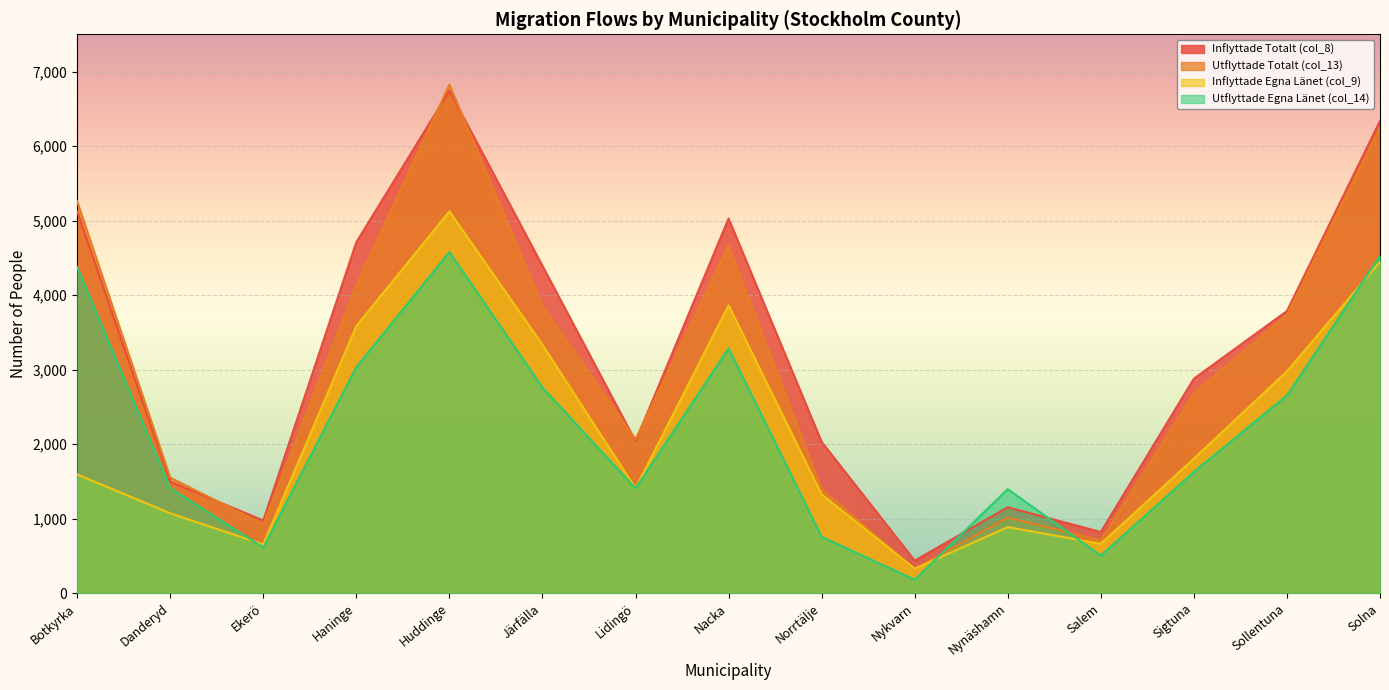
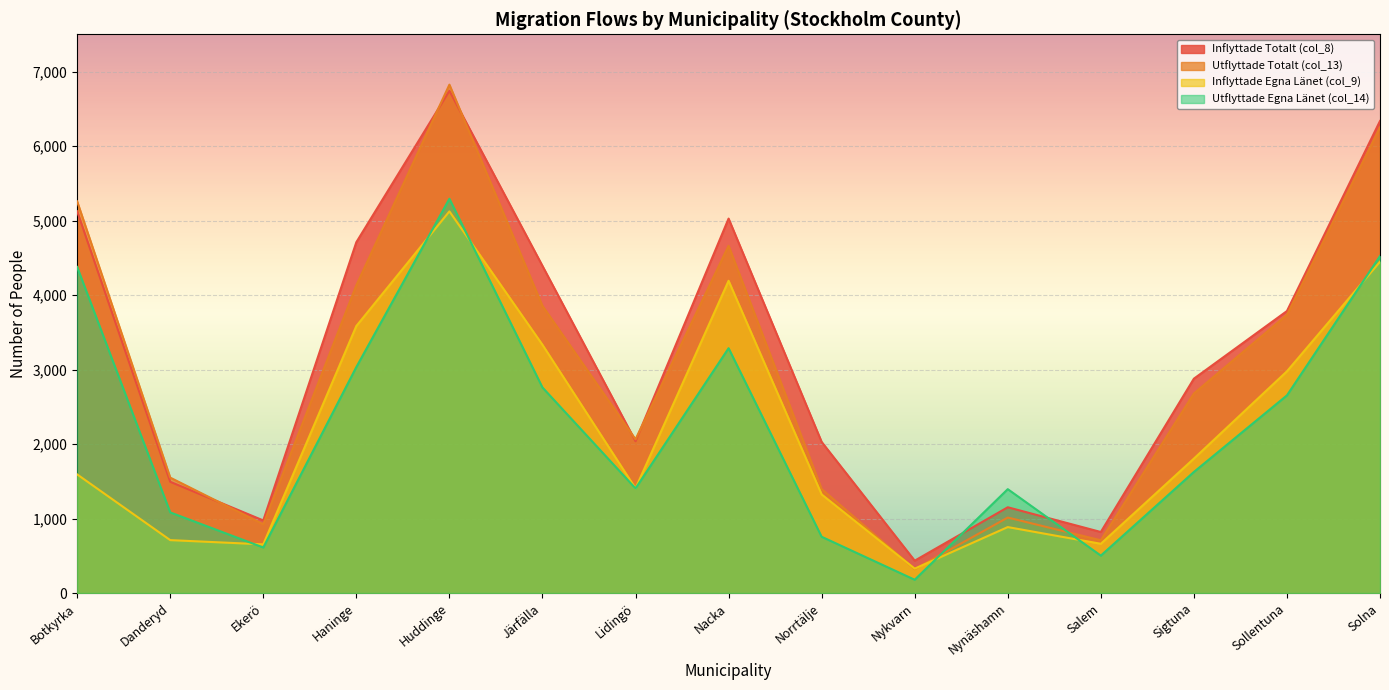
Inflyttade Egna Länet (col_9), Danderyd: 1,100 -> 700
Utflyttade Egna Länet (col_14), Danderyd: 1,400 -> 1,100
Utflyttade Egna Länet (col_14), Huddinge: 4,600 -> 5,300
Inflyttade Egna Länet (col_9), Nacka: 3,900 -> 4,200
